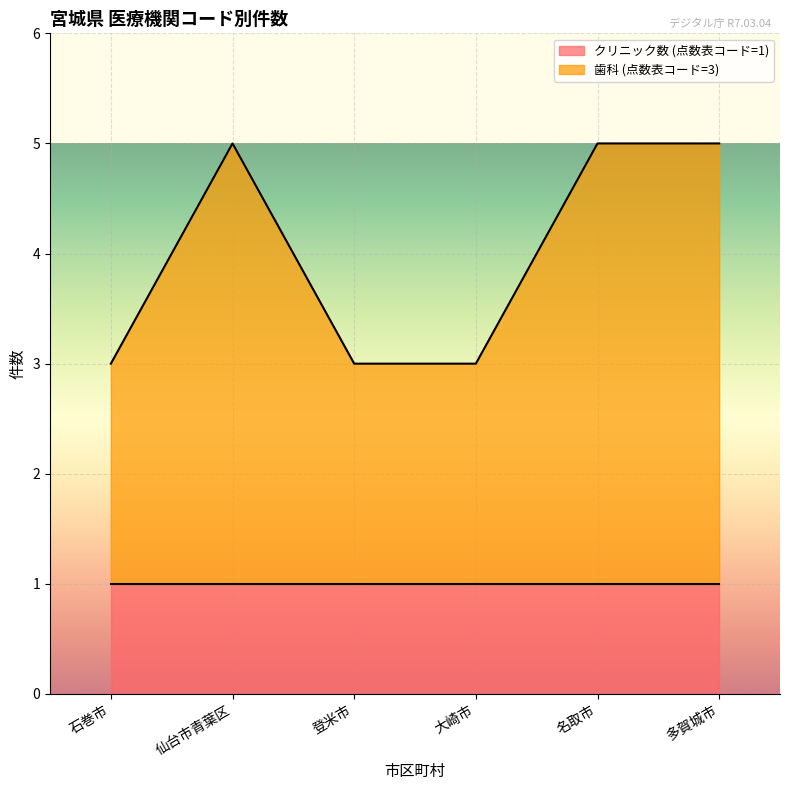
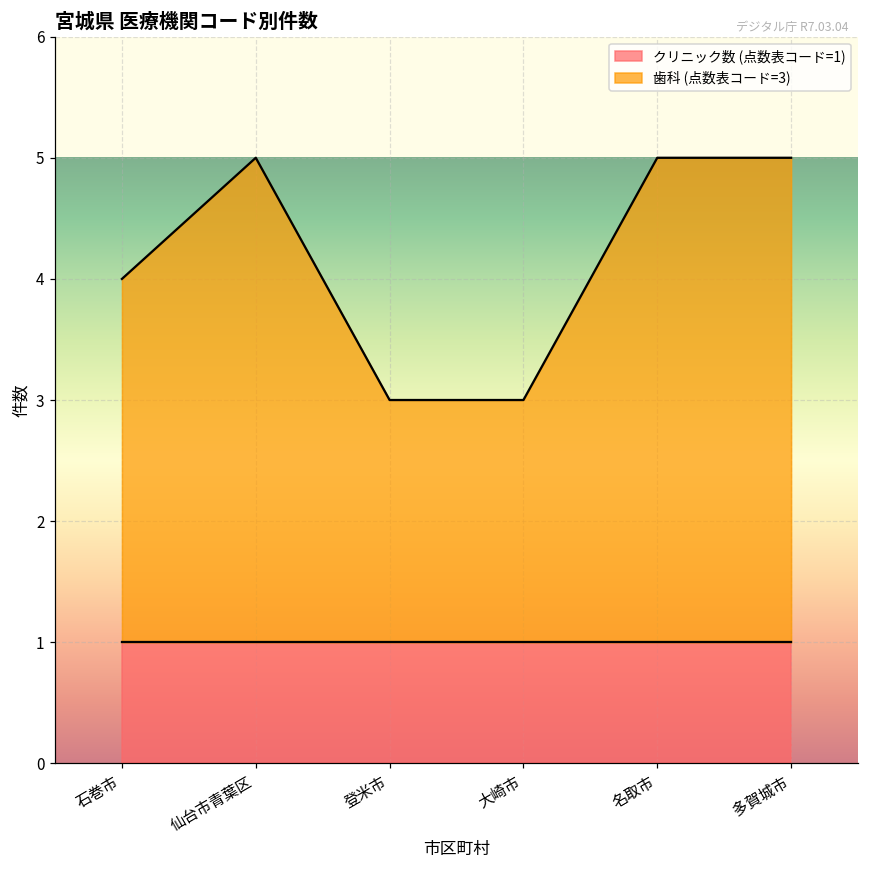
歯科 (点数表コード=3), 石巻市: 3.00 -> 4.00
